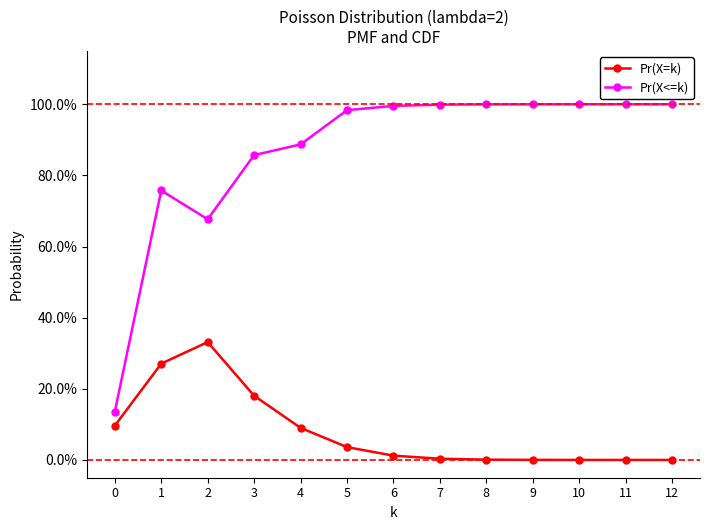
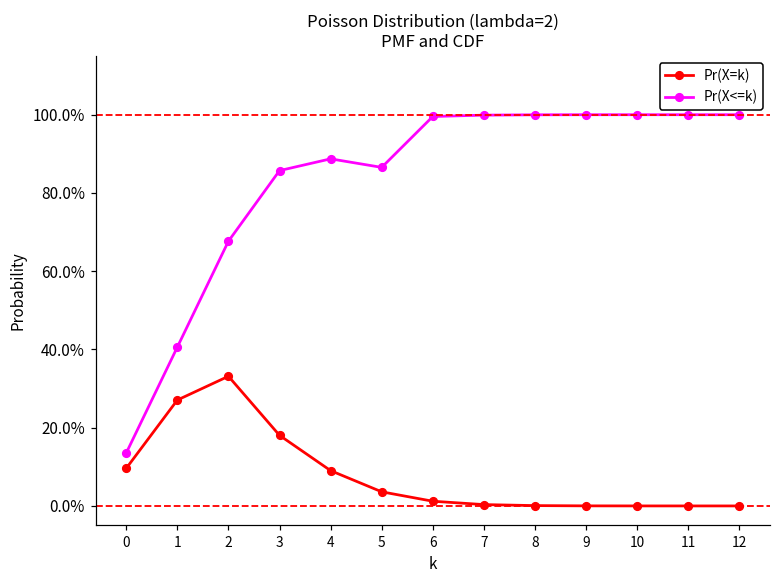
Pr(X<=k), 1: 76% -> 41%
Pr(X<=k), 5: 98% -> 87%
